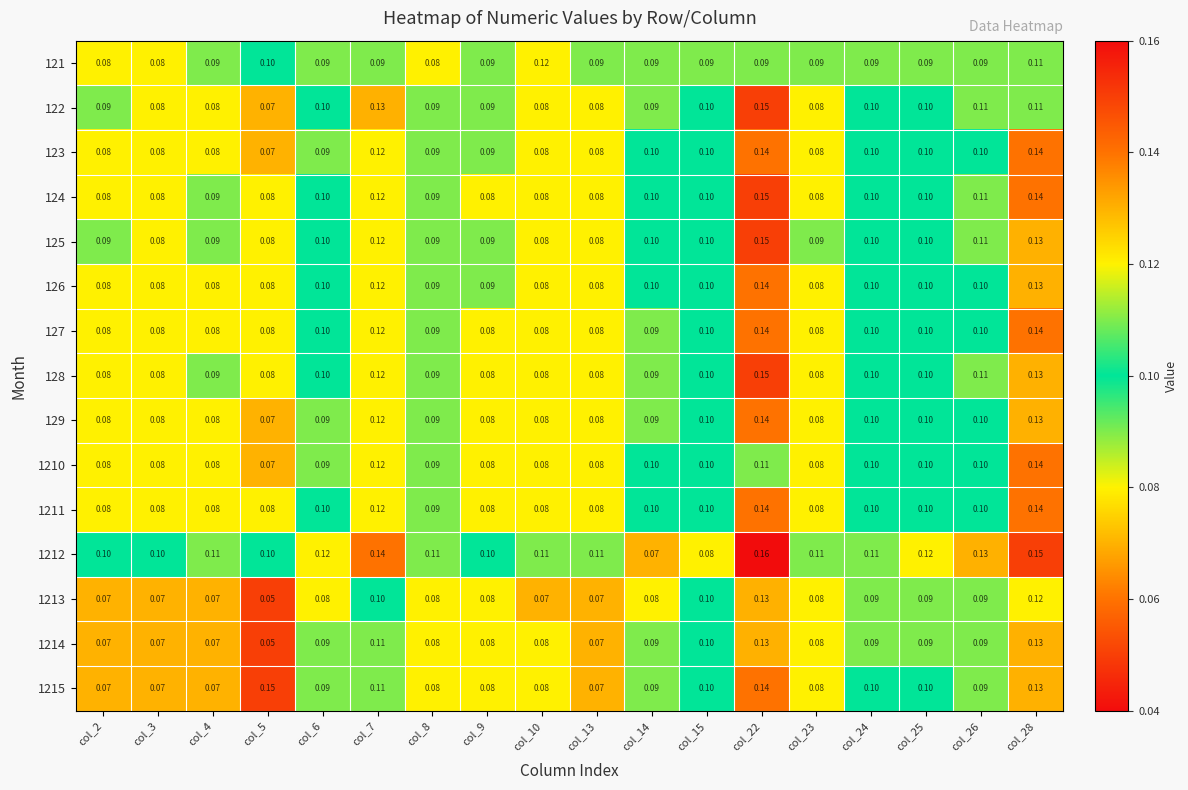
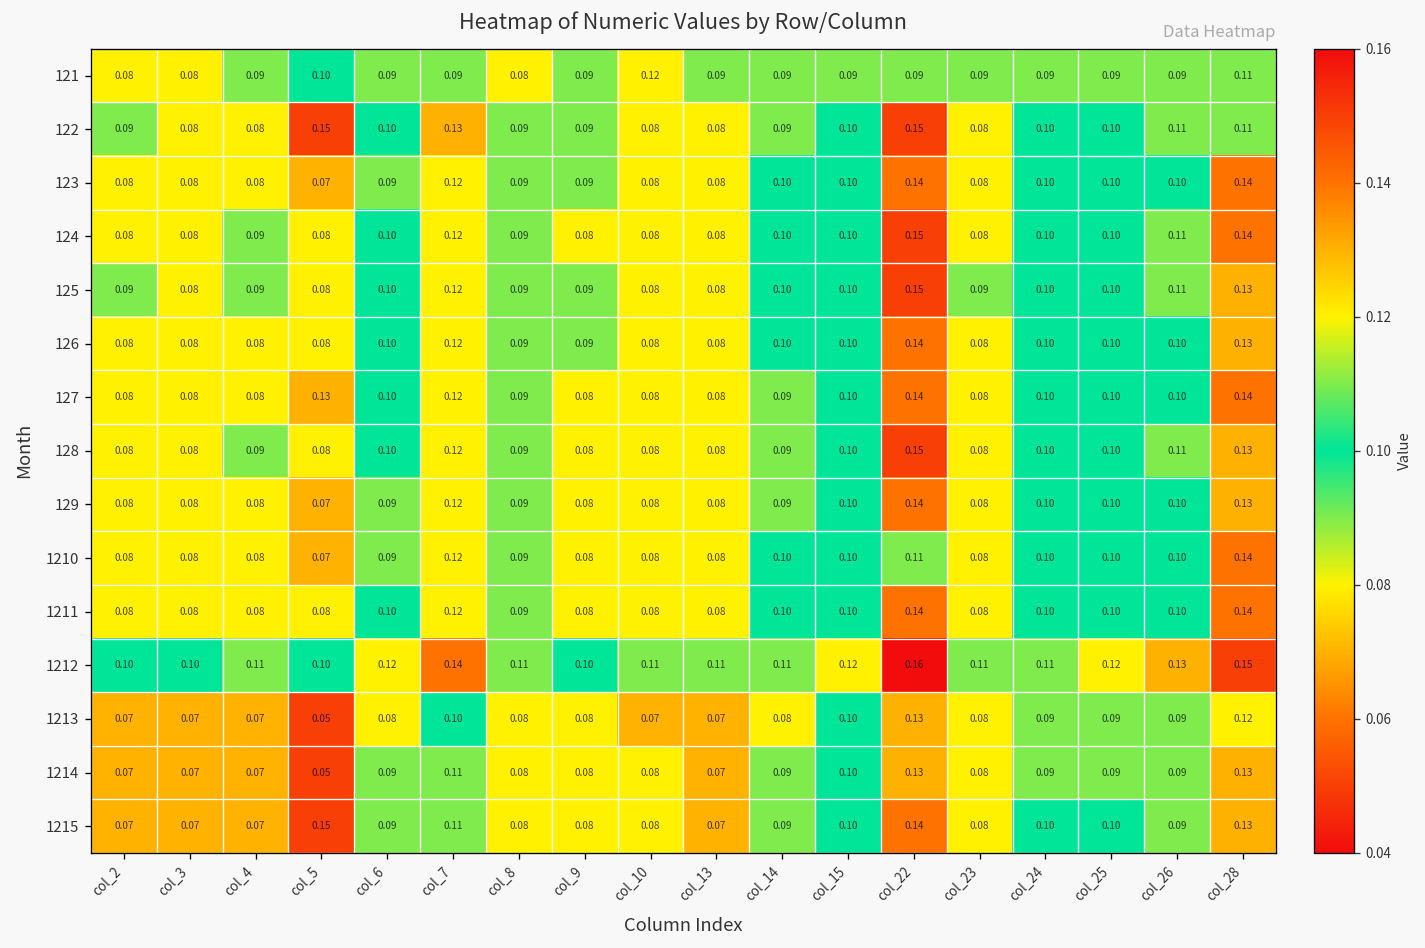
122, col_5: 0.07 -> 0.15
127, col_5: 0.08 -> 0.13
1212, col_14: 0.07 -> 0.11
1212, col_15: 0.08 -> 0.12
